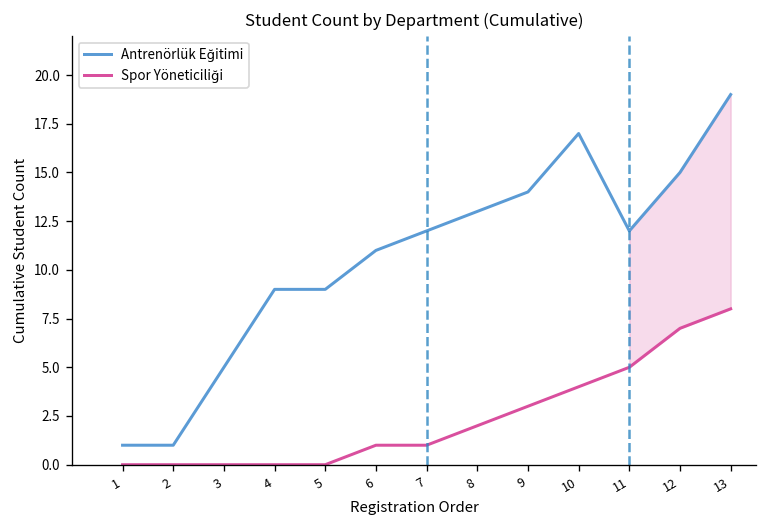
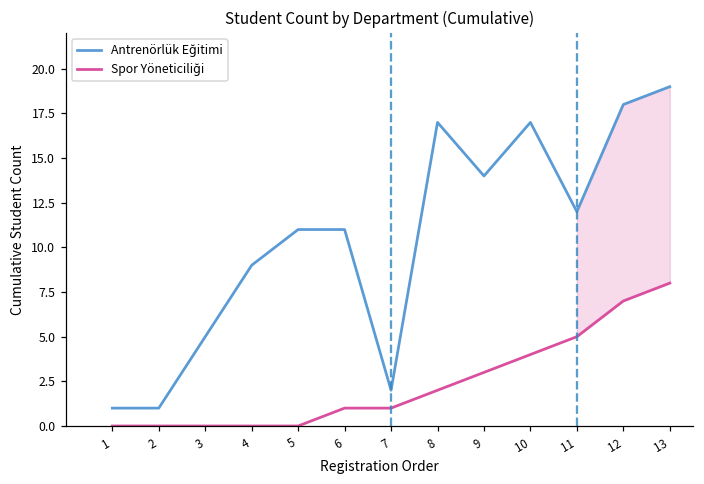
Antrenörlük Eğitimi, 5: 9 -> 11
Antrenörlük Eğitimi, 7: 12 -> 2
Antrenörlük Eğitimi, 8: 13 -> 17
Antrenörlük Eğitimi, 12: 15 -> 18
